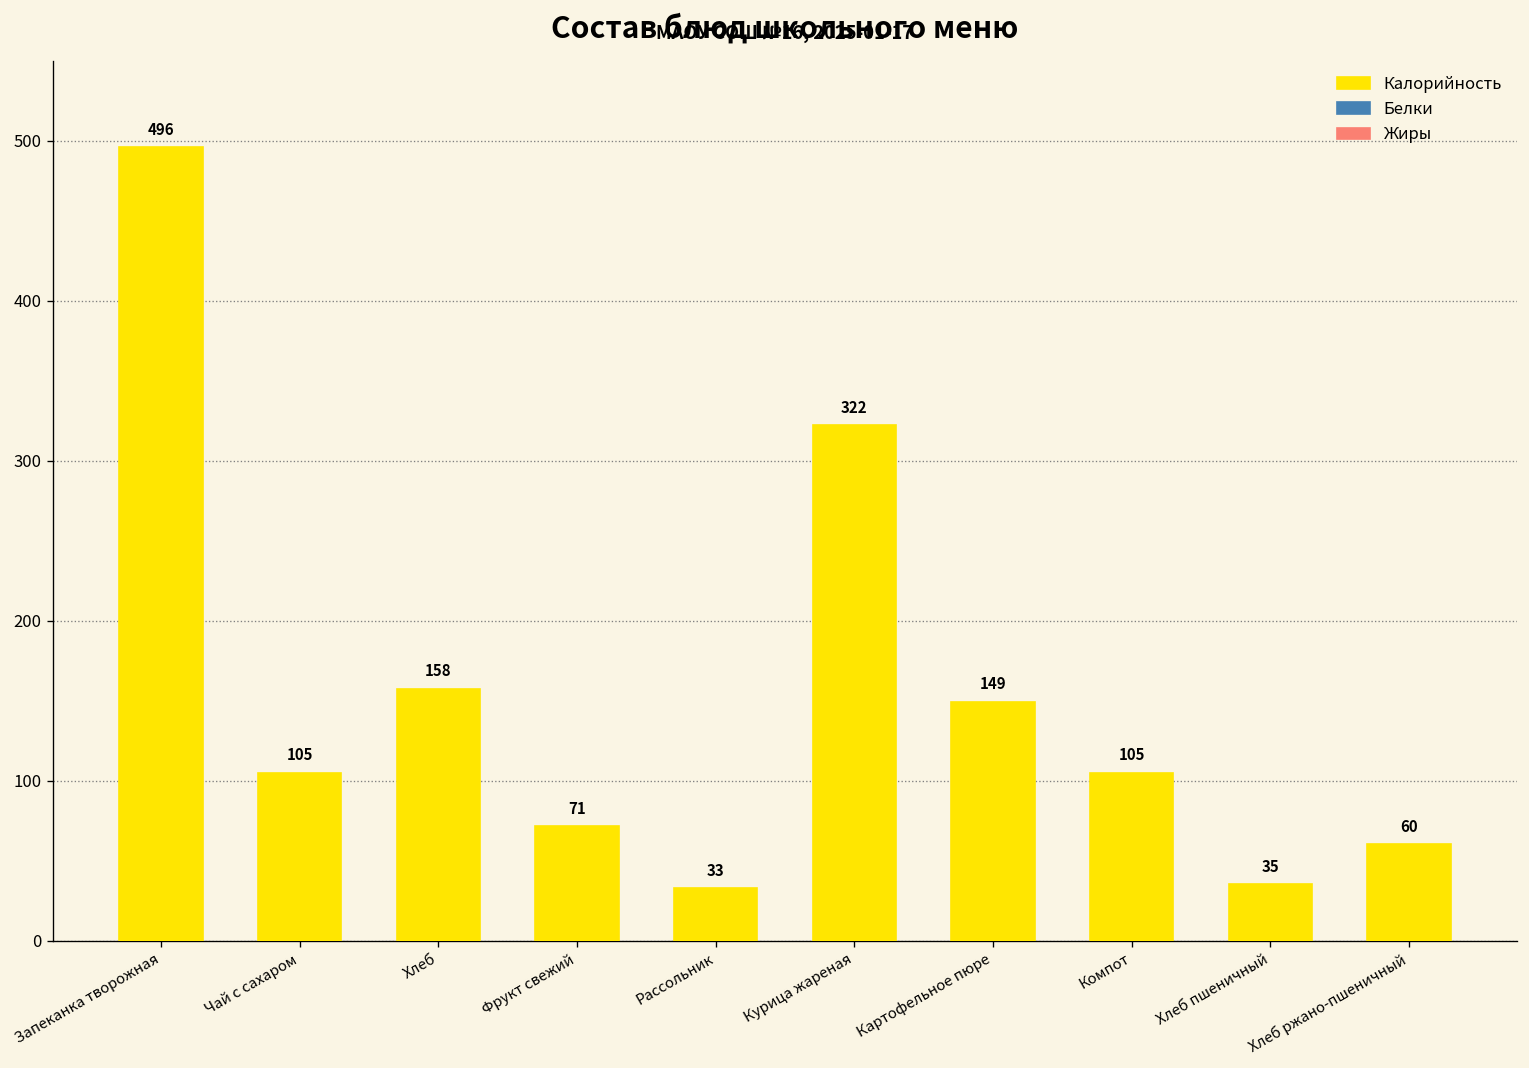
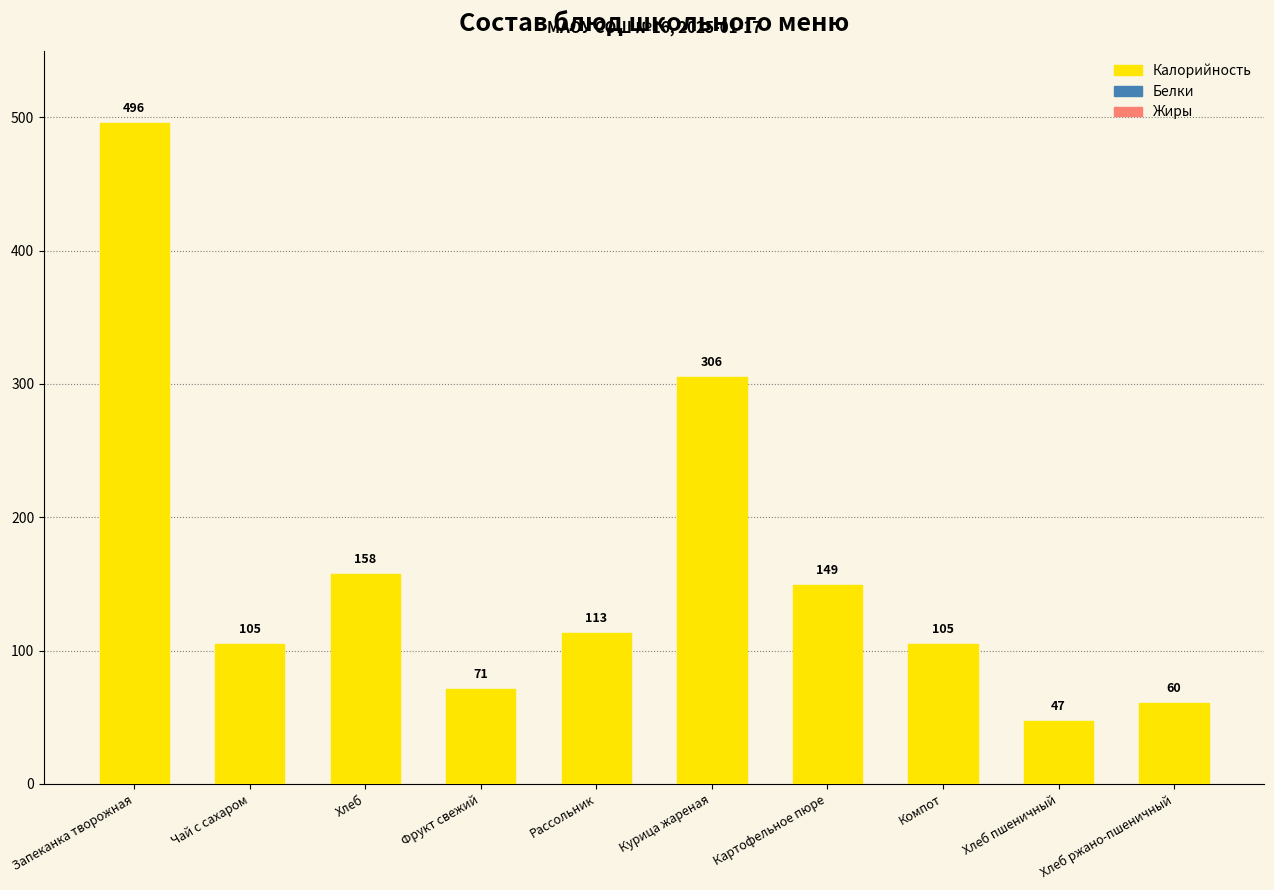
Рассольник: 33 -> 113
Курица жареная: 322 -> 306
Хлеб пшеничный: 35 -> 47
